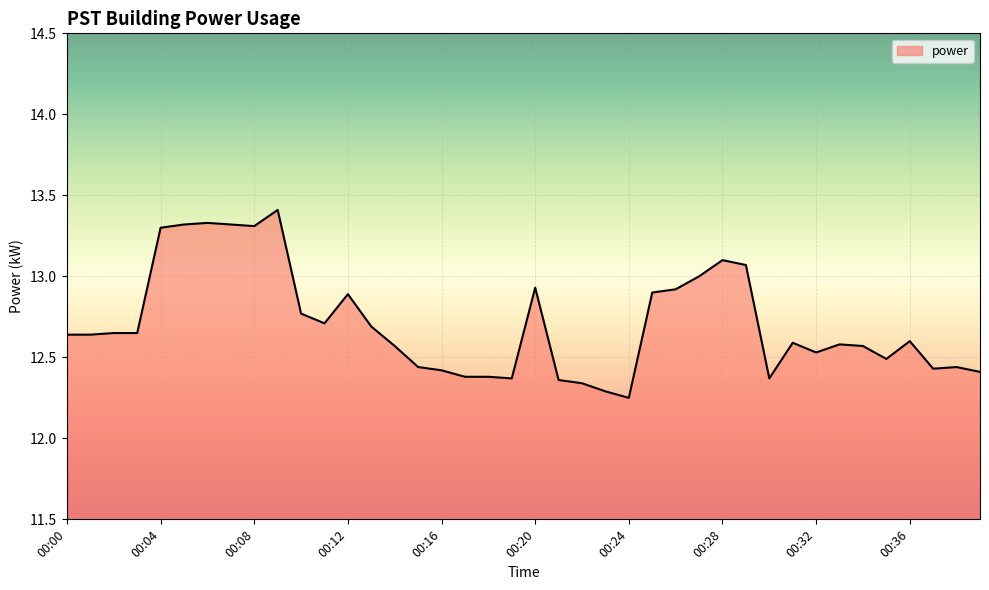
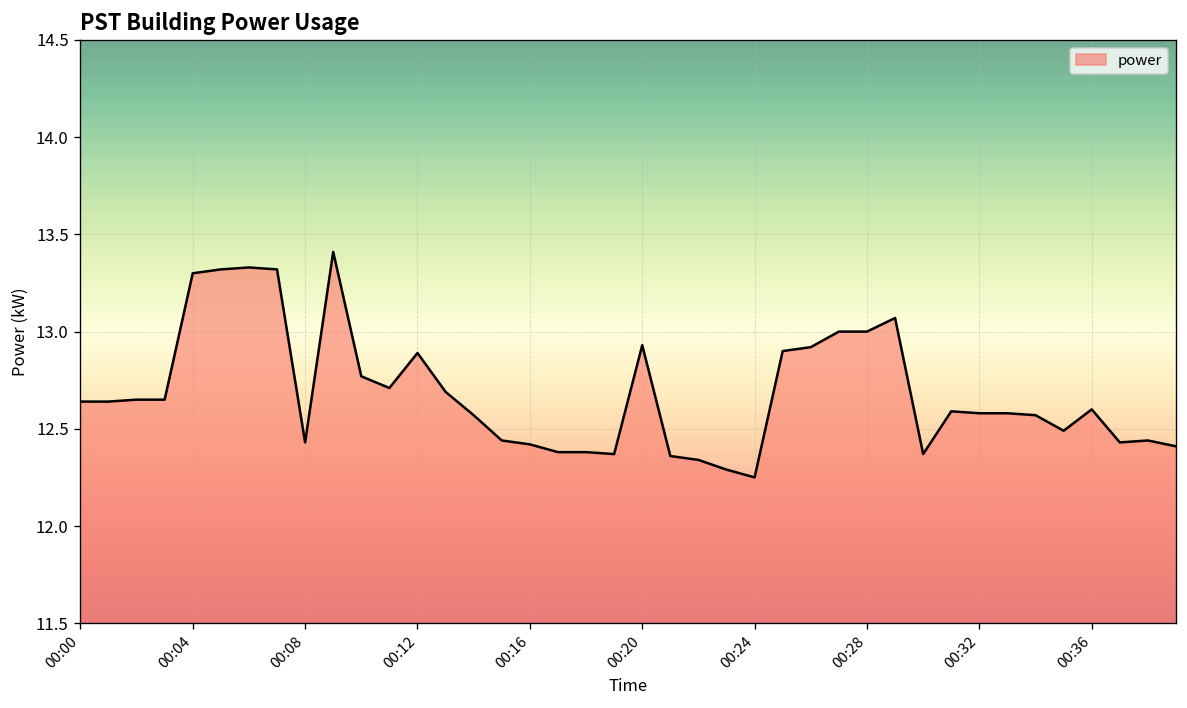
00:08: 13.31 -> 12.43
00:28: 13.1 -> 13.0
00:32: 12.53 -> 12.58
